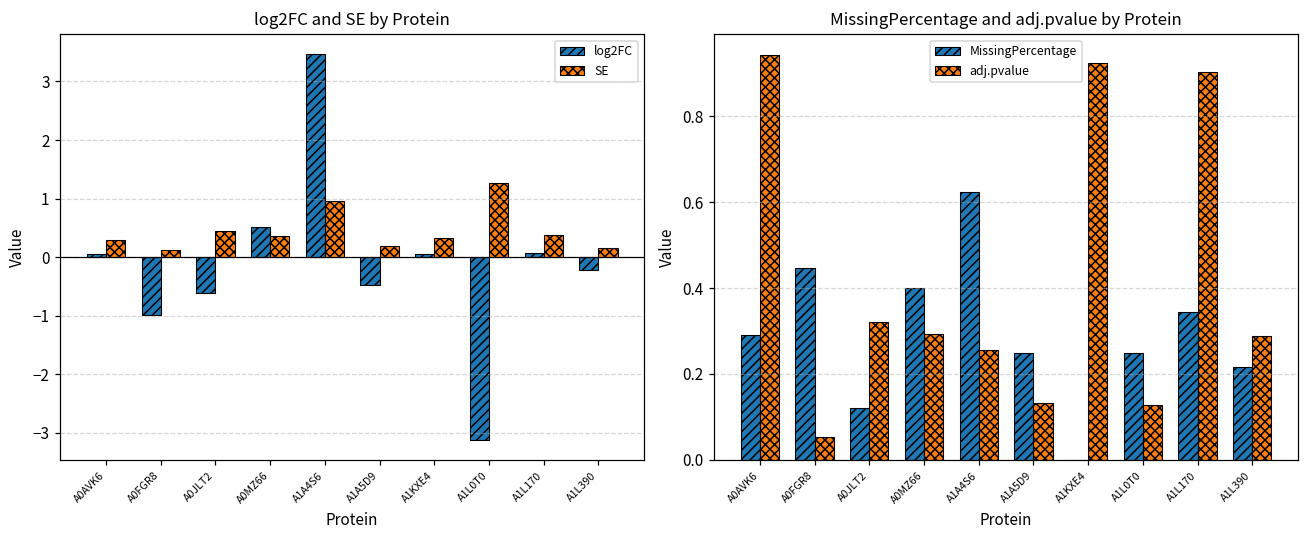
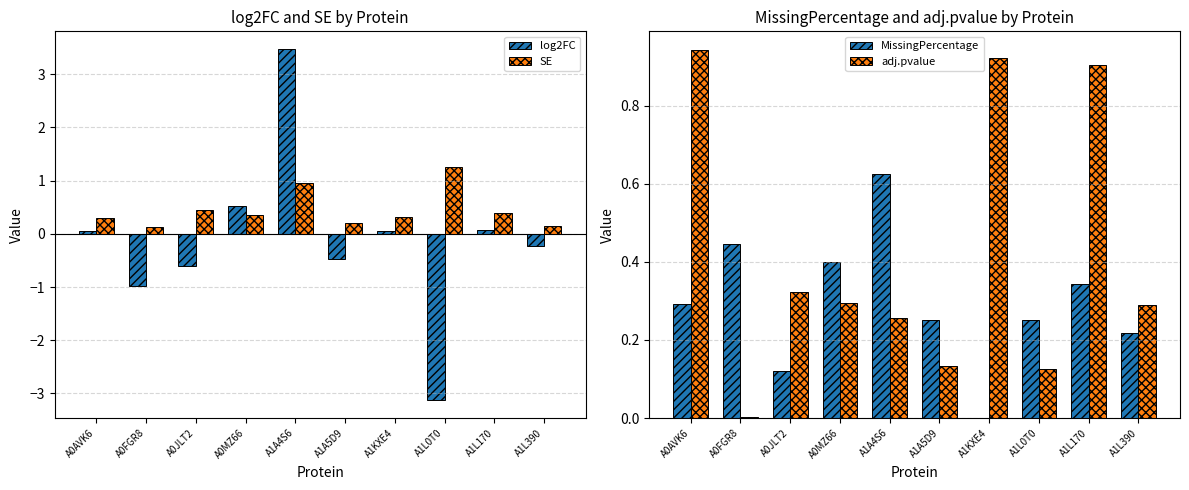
MissingPercentage and adj.pvalue by Protein, adj.pvalue, A0FGR8: 0.05 -> 0.00
